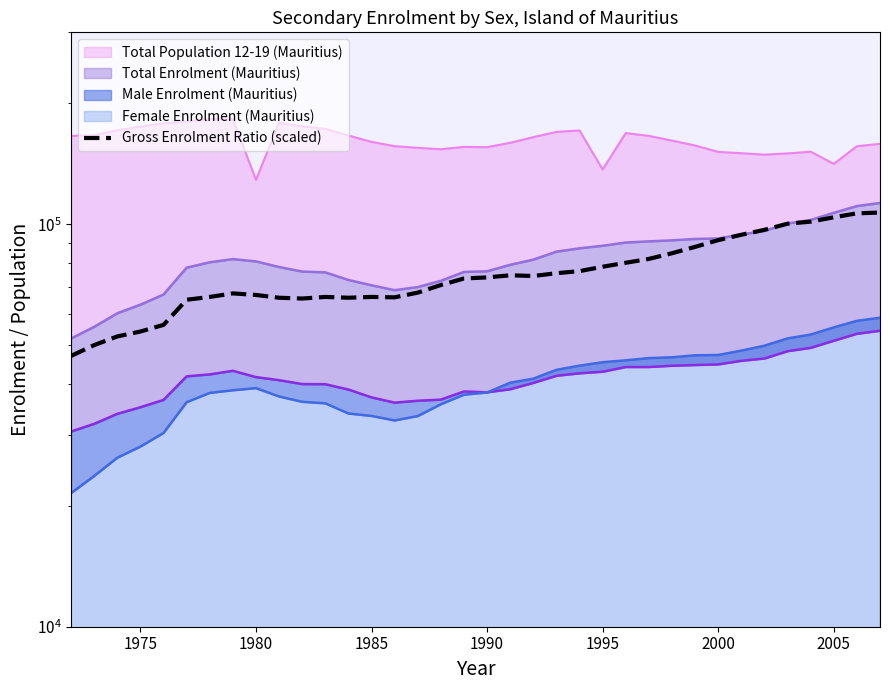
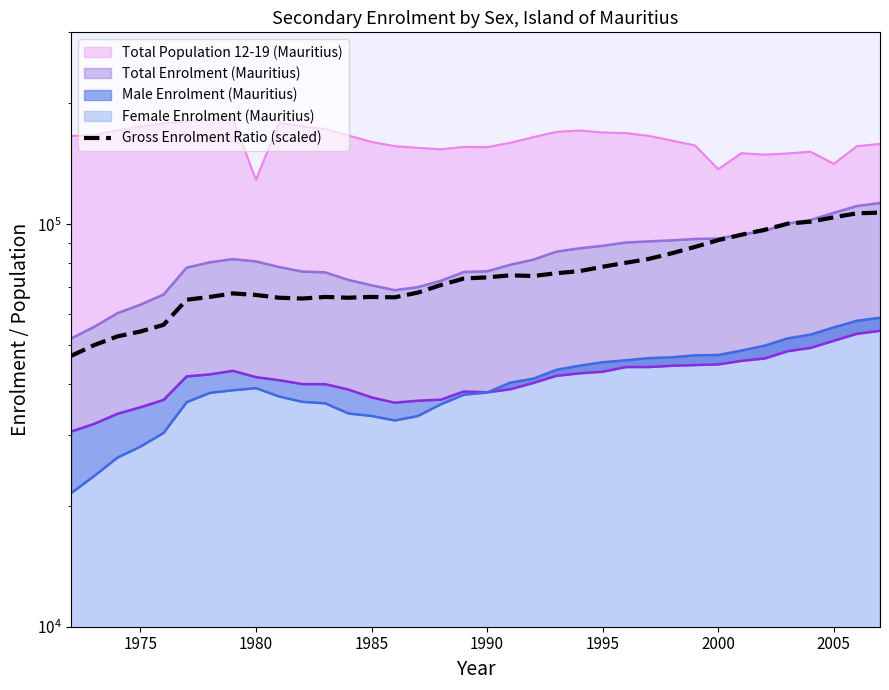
Total Population 12-19 (Mauritius), 1995: 137000 -> 169000
Total Population 12-19 (Mauritius), 2000: 151000 -> 137000
